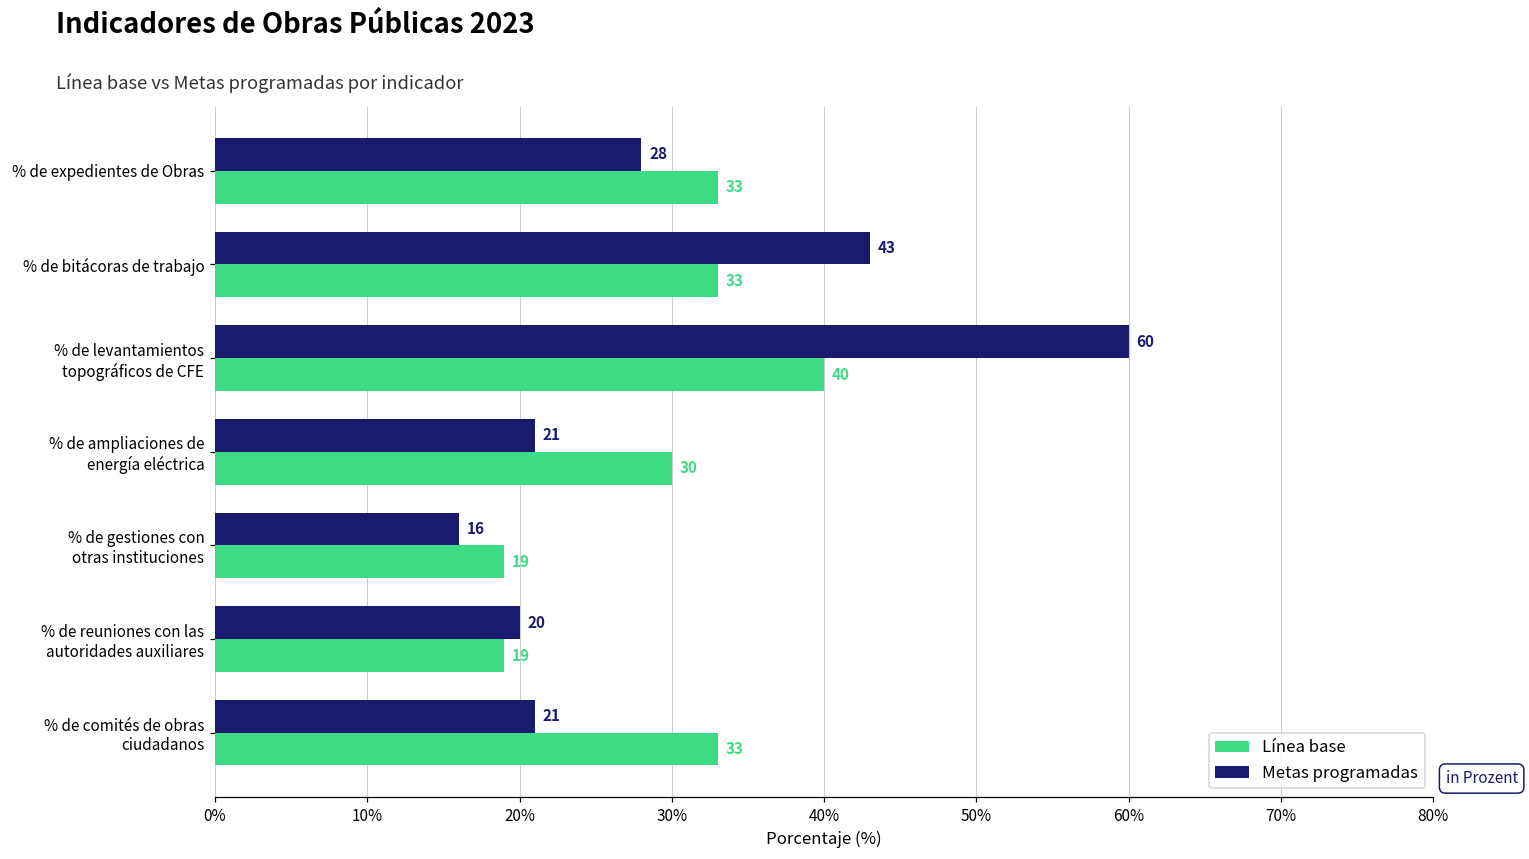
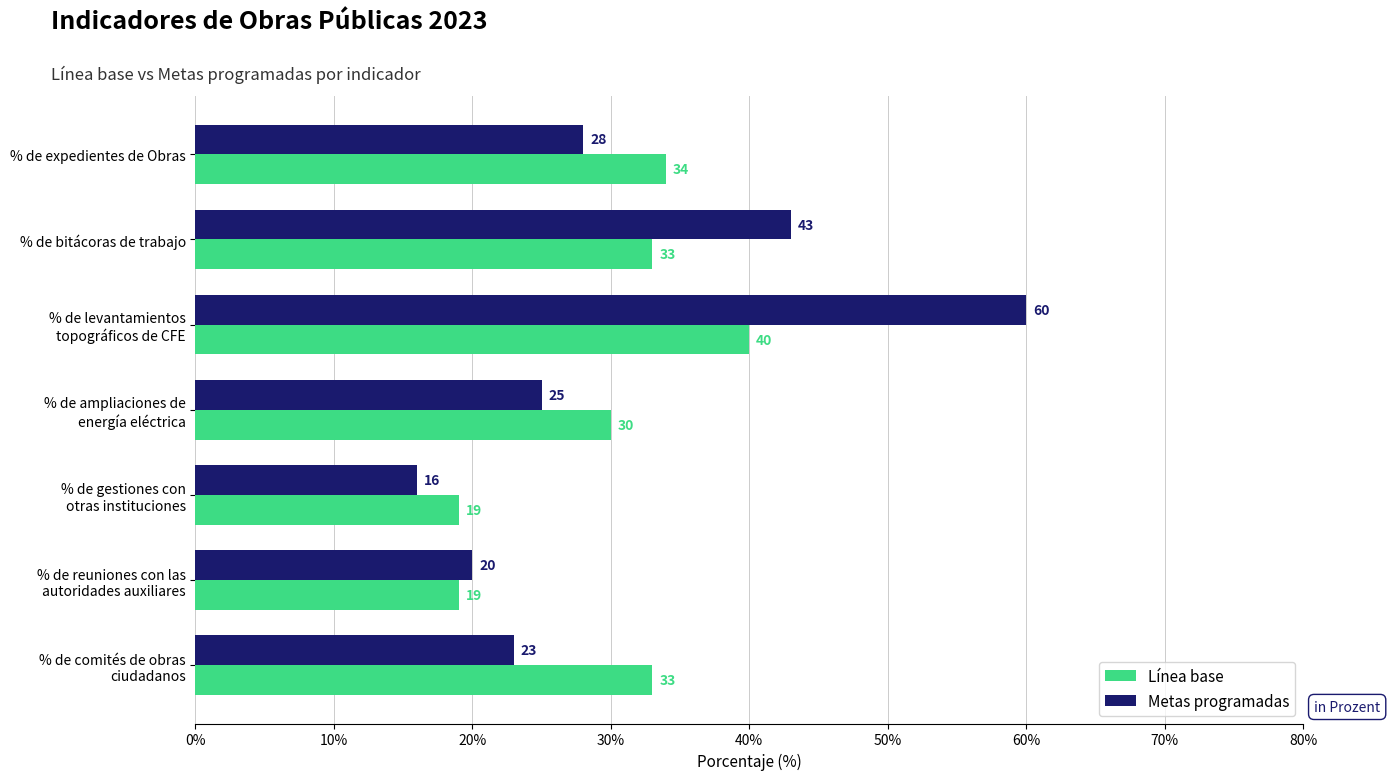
Línea base, % de expedientes de Obras: 33 -> 34
Metas programadas, % de ampliaciones de energía eléctrica: 21 -> 25
Metas programadas, % de comités de obras ciudadanos: 21 -> 23
